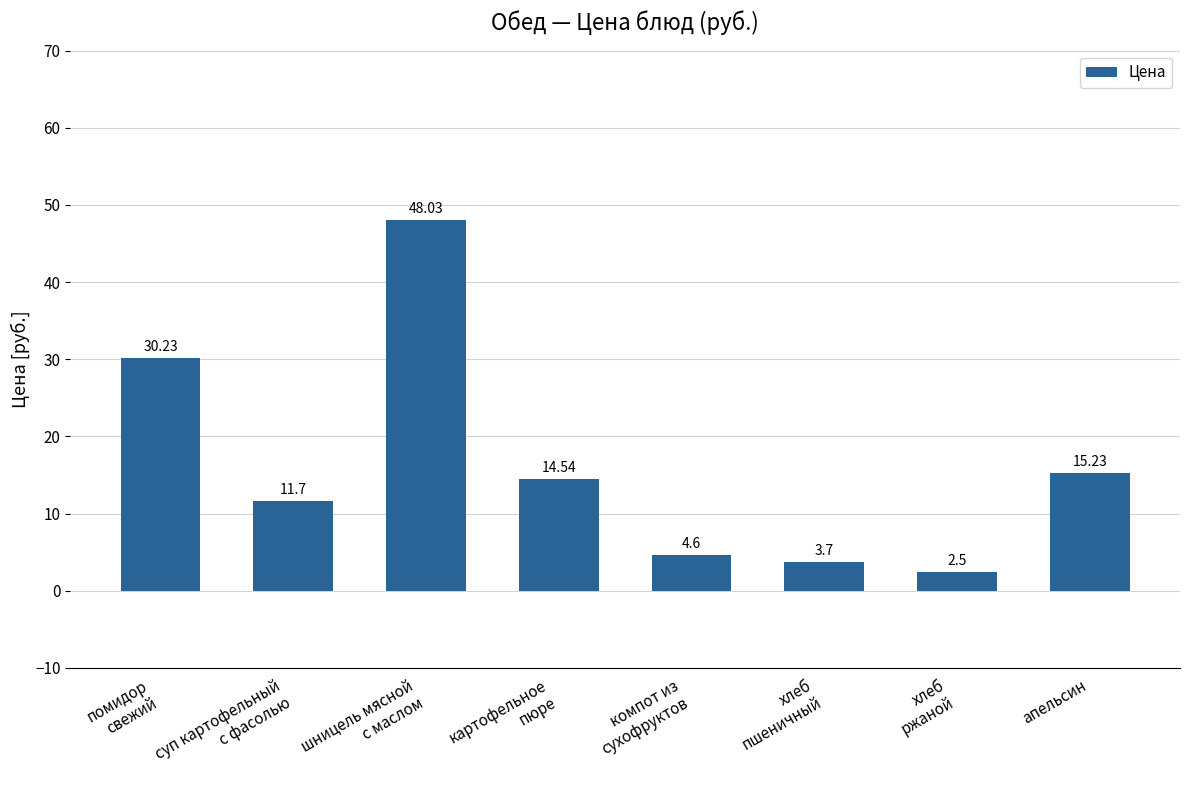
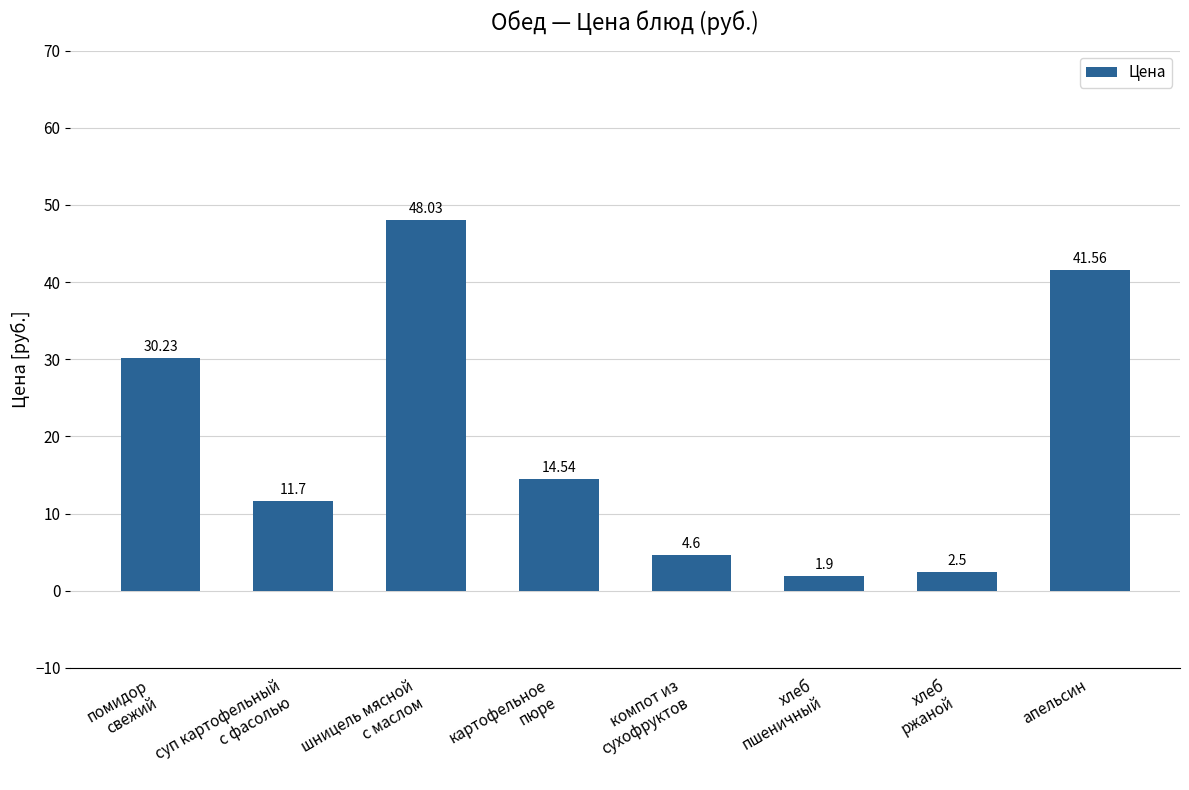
хлеб пшеничный: 3.7 -> 1.9
апельсин: 15.23 -> 41.56
